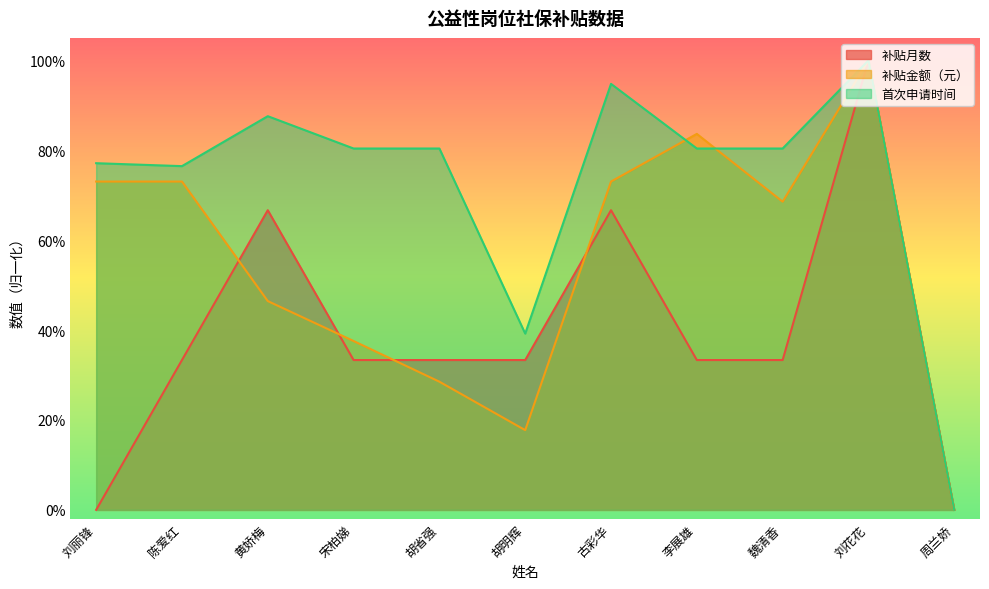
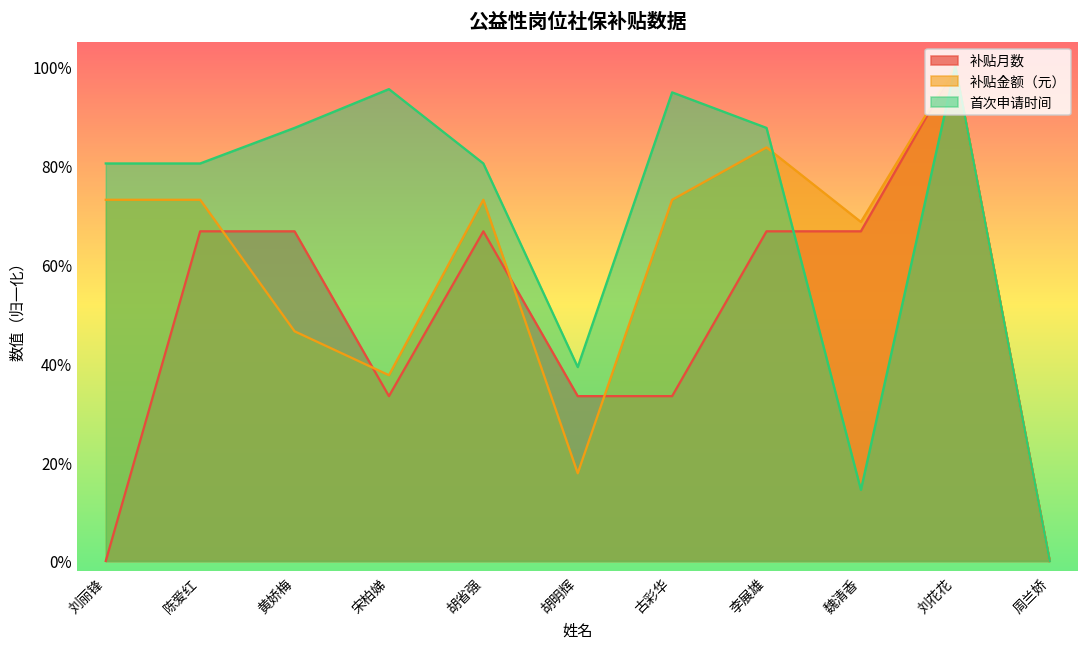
首次申请时间, 刘丽锋: 77% -> 80%
补贴月数, 陈爱红: 33% -> 67%
首次申请时间, 陈爱红: 76% -> 80%
首次申请时间, 宋柏娣: 80% -> 95%
补贴月数, 胡省强: 33% -> 67%
补贴金额（元）, 胡省强: 29% -> 73%
补贴月数, 古彩华: 67% -> 33%
补贴月数, 李展雄: 33% -> 67%
首次申请时间, 李展雄: 80% -> 88%
补贴月数, 魏清香: 33% -> 67%
首次申请时间, 魏清香: 80% -> 14%
